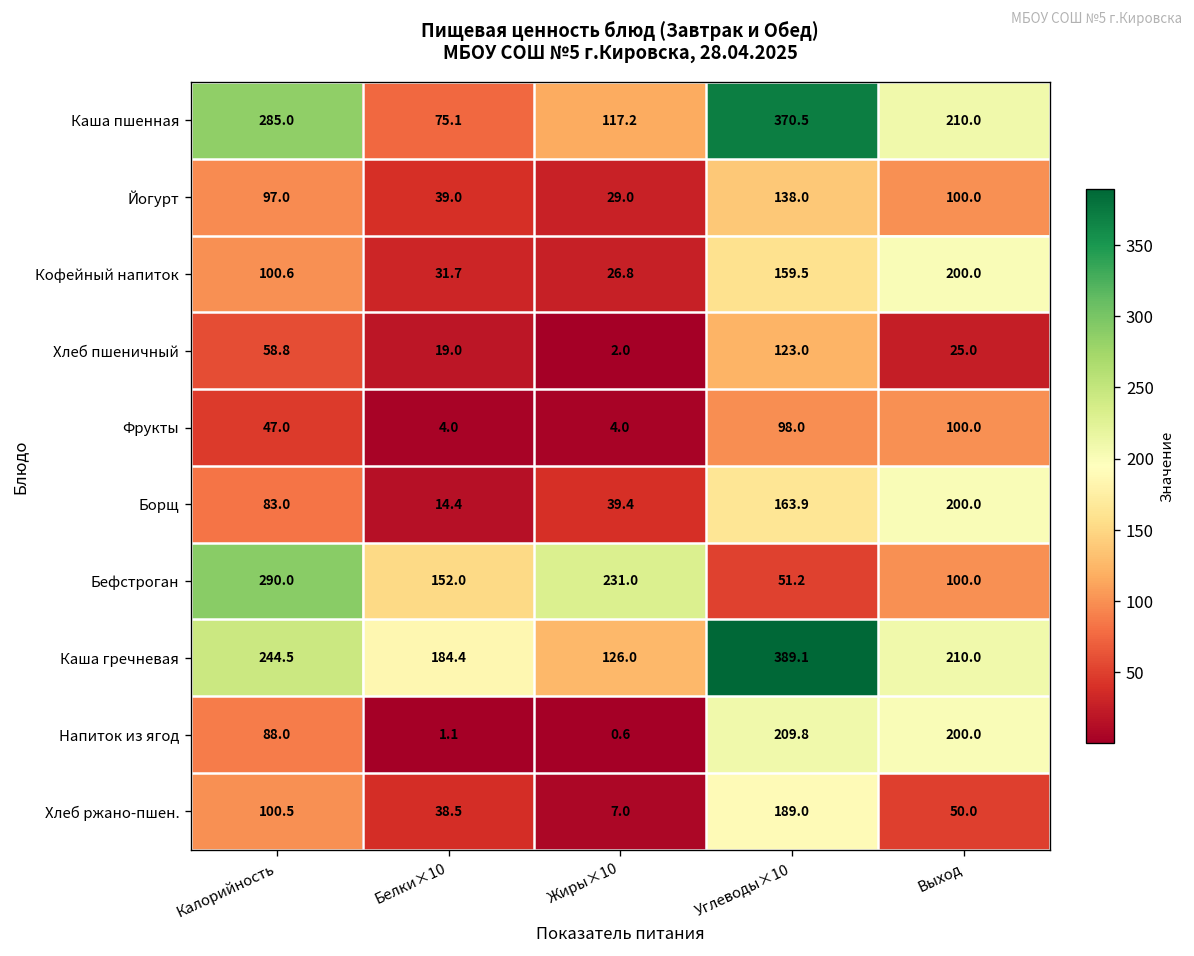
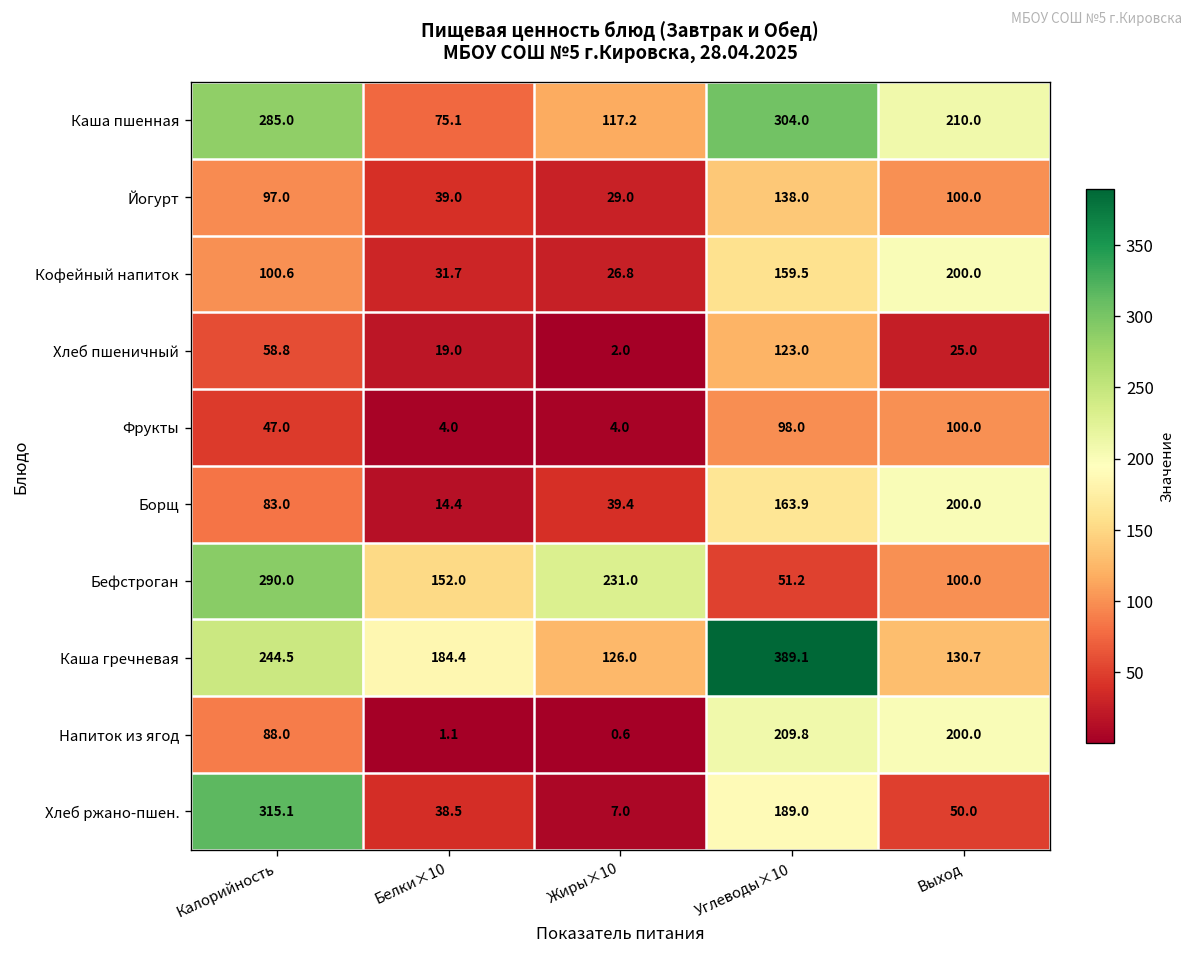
Каша пшенная, Углеводы×10: 370.5 -> 304.0
Каша гречневая, Выход: 210.0 -> 130.7
Хлеб ржано-пшен., Калорийность: 100.5 -> 315.1
